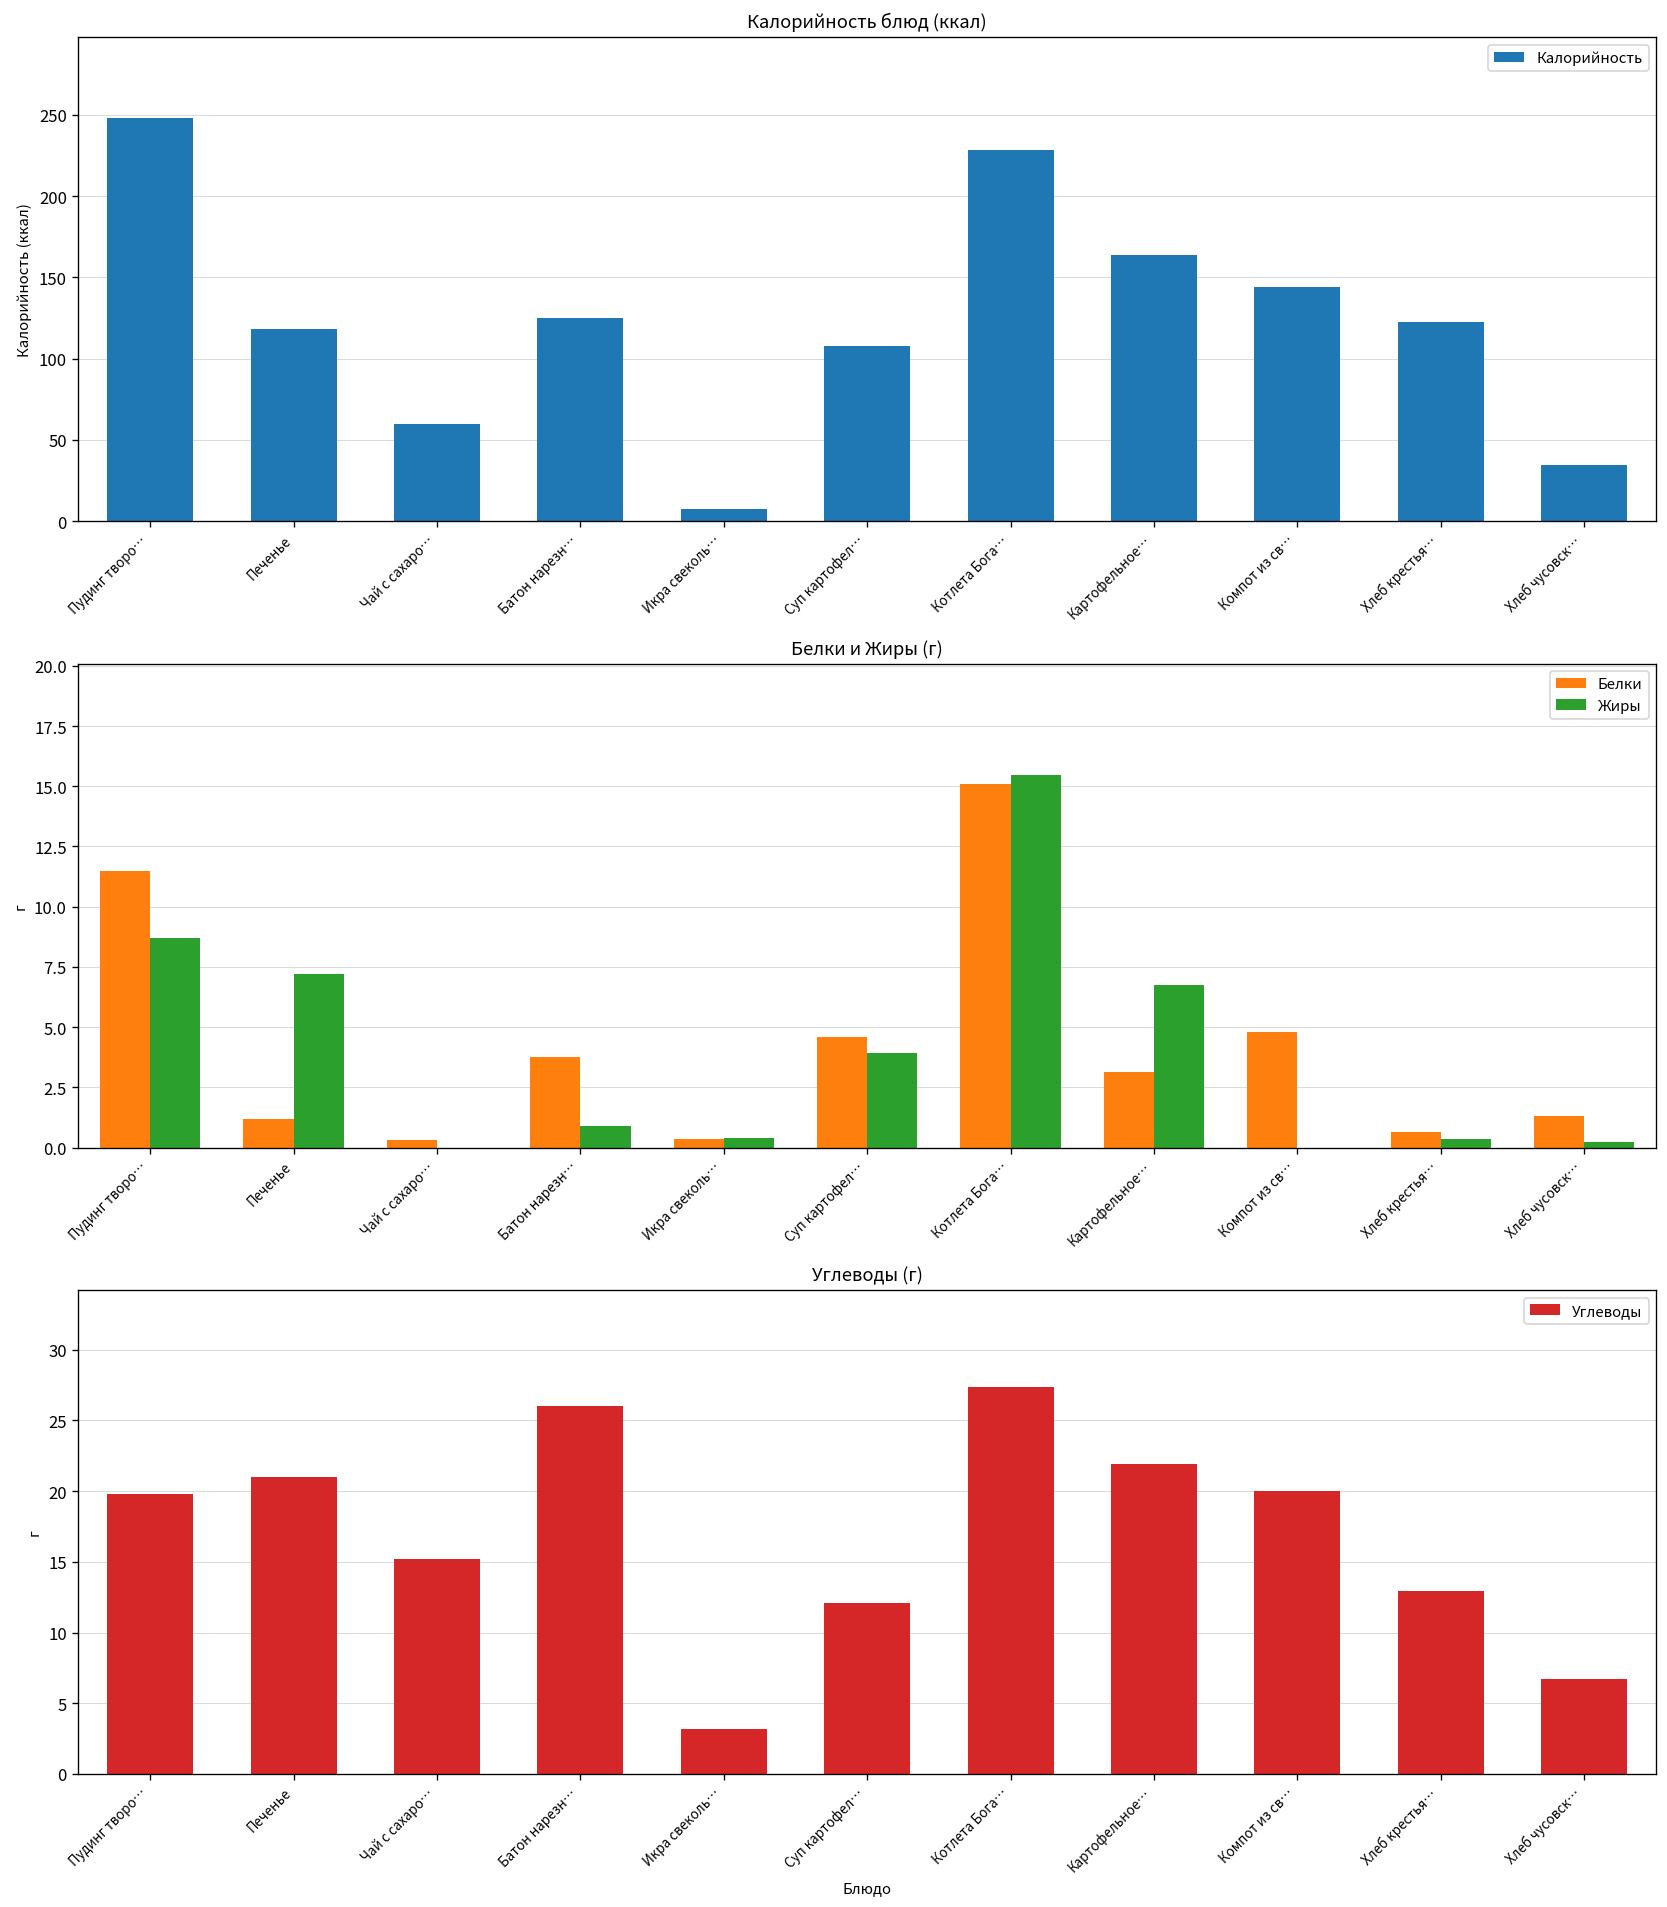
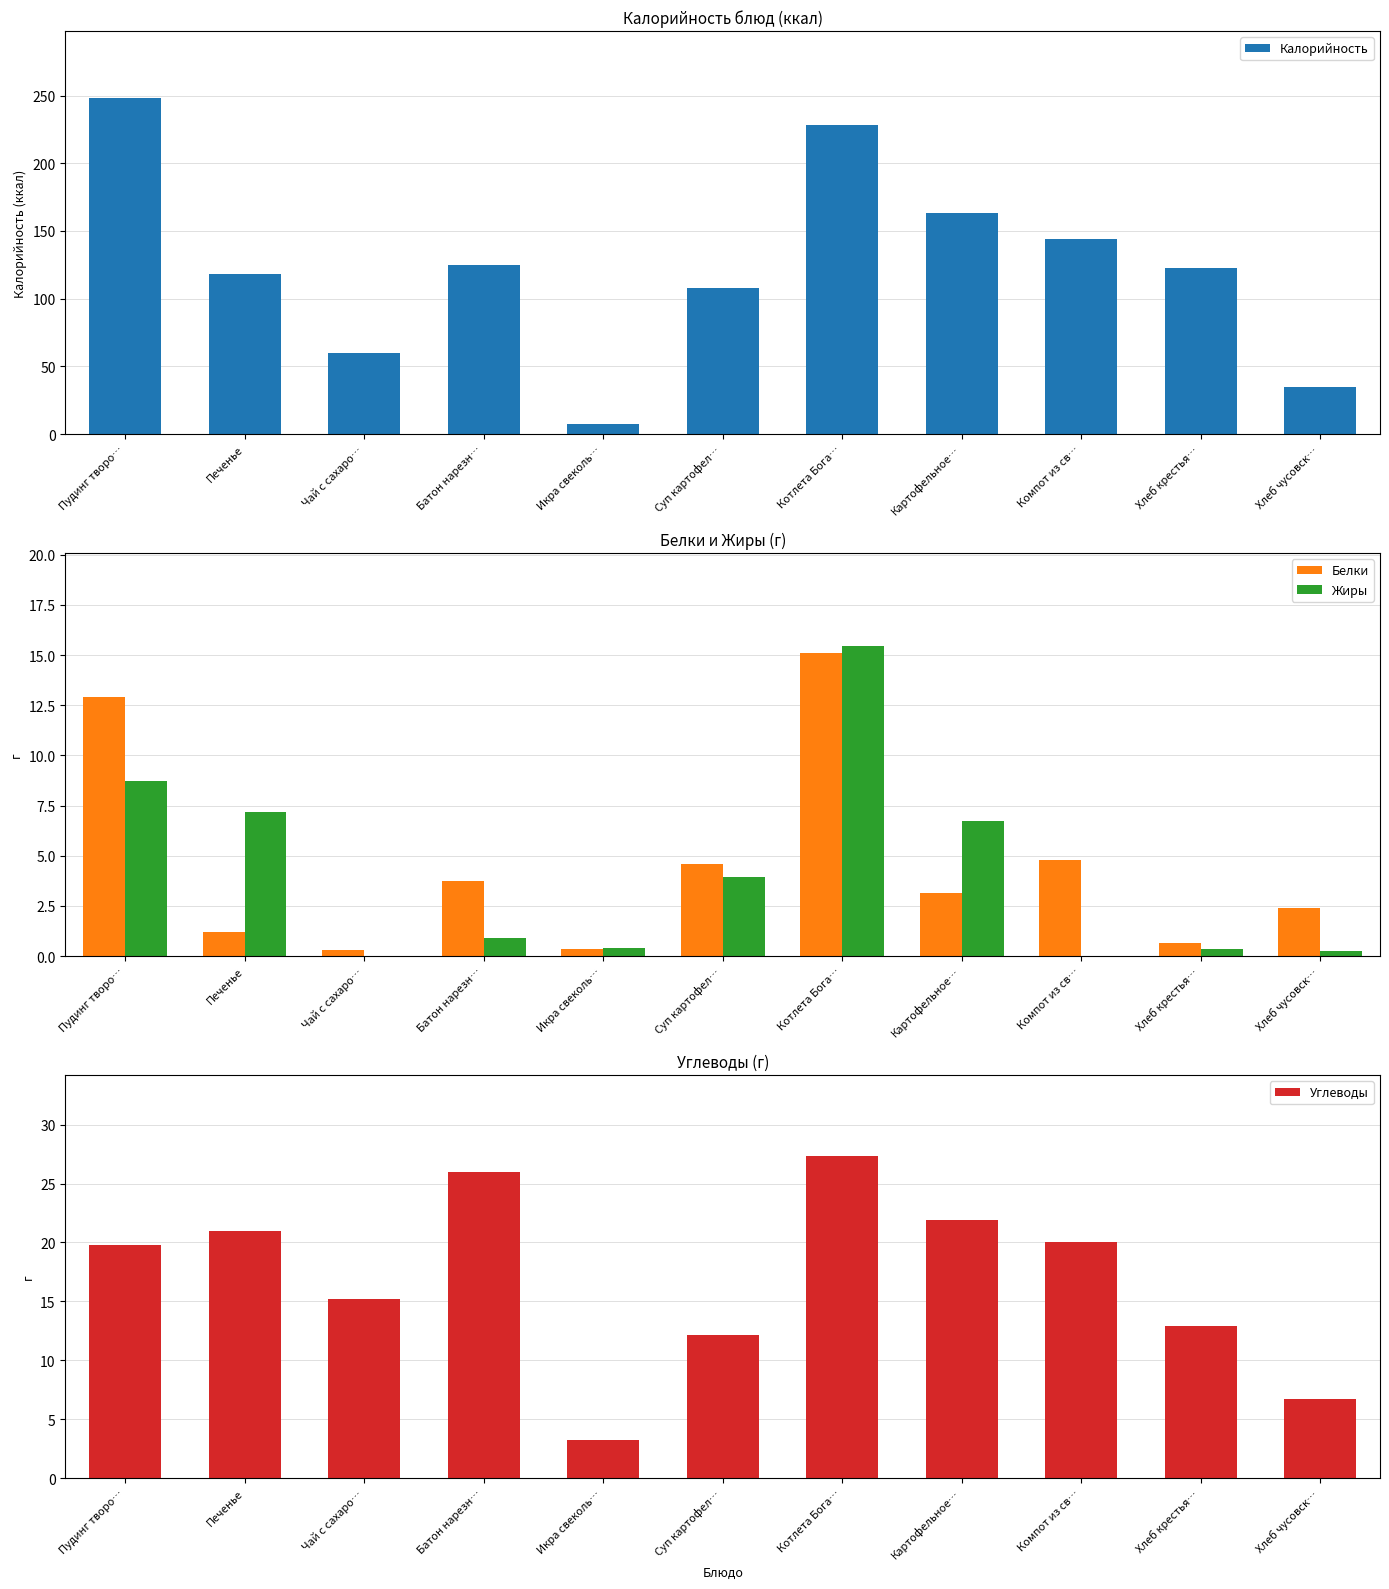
Белки и Жиры (г), Белки, Пудинг творо…: 11.5 -> 12.9
Белки и Жиры (г), Белки, Хлеб чусовск…: 1.3 -> 2.4
